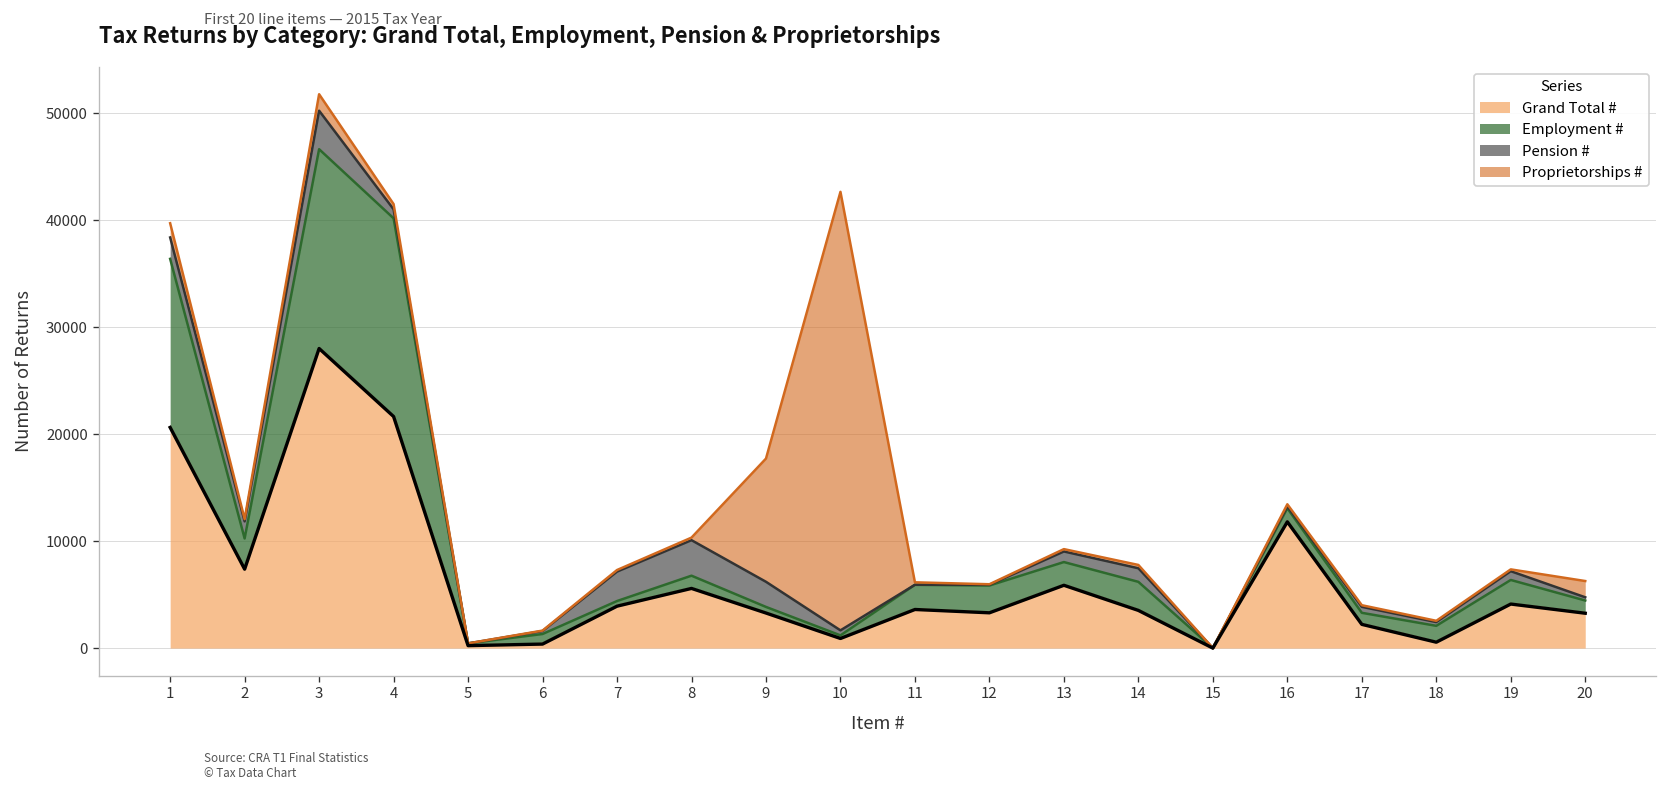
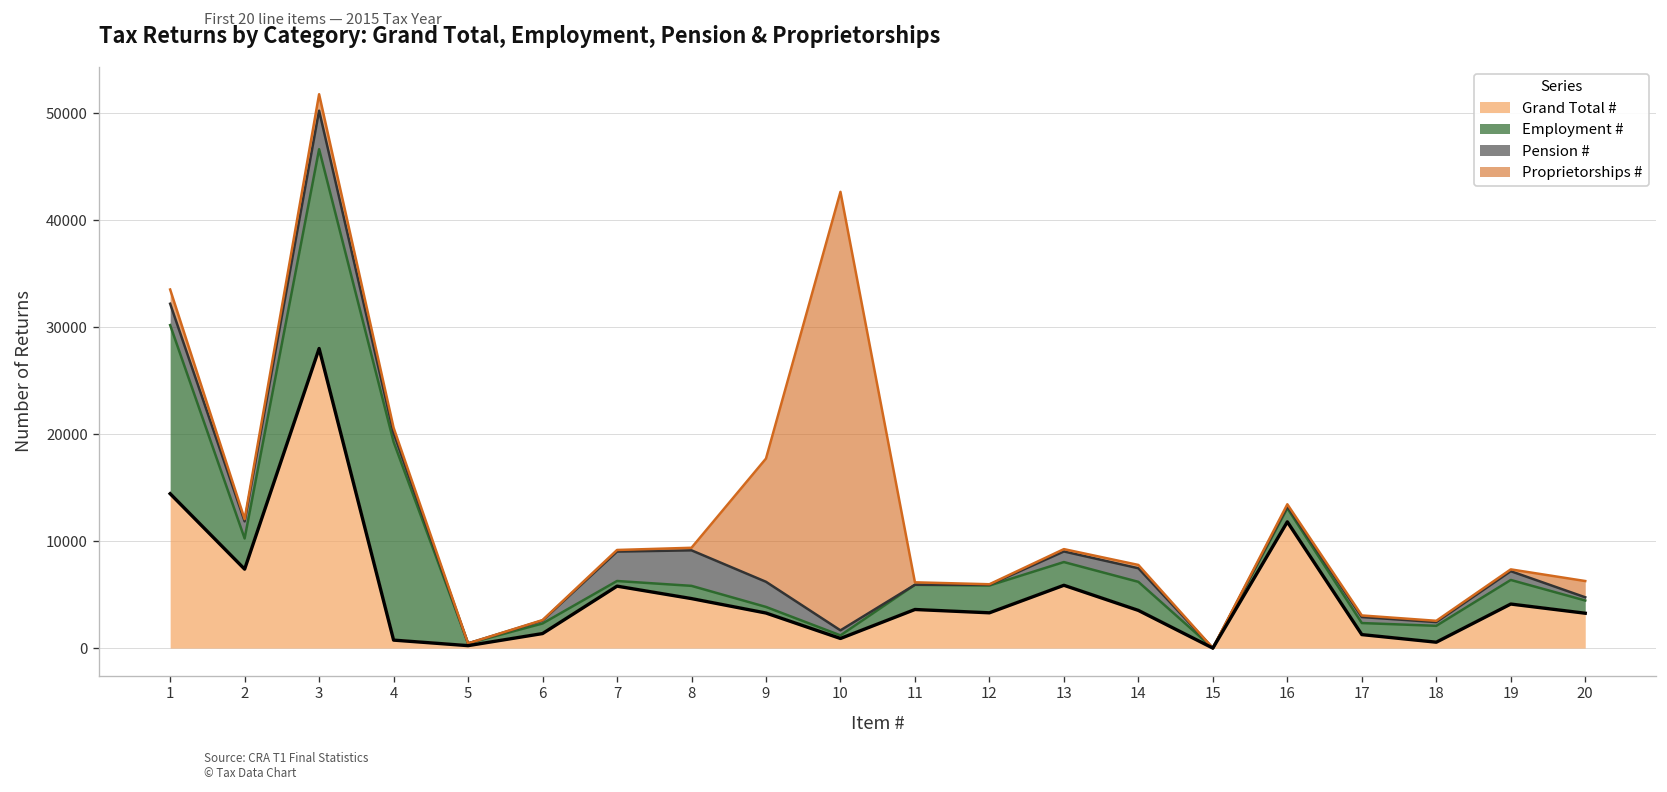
Grand Total #, 1: 21000 -> 14000
Grand Total #, 4: 22000 -> 1000
Grand Total #, 6: 0 -> 1000
Grand Total #, 7: 4000 -> 6000
Grand Total #, 8: 6000 -> 5000
Grand Total #, 17: 2000 -> 1000
